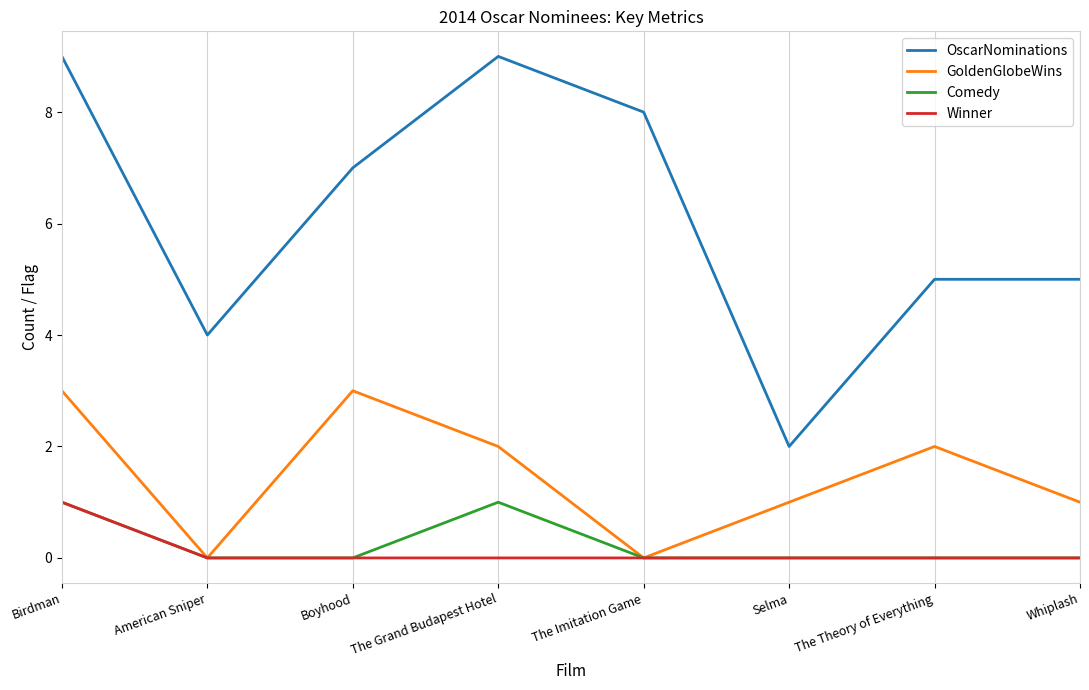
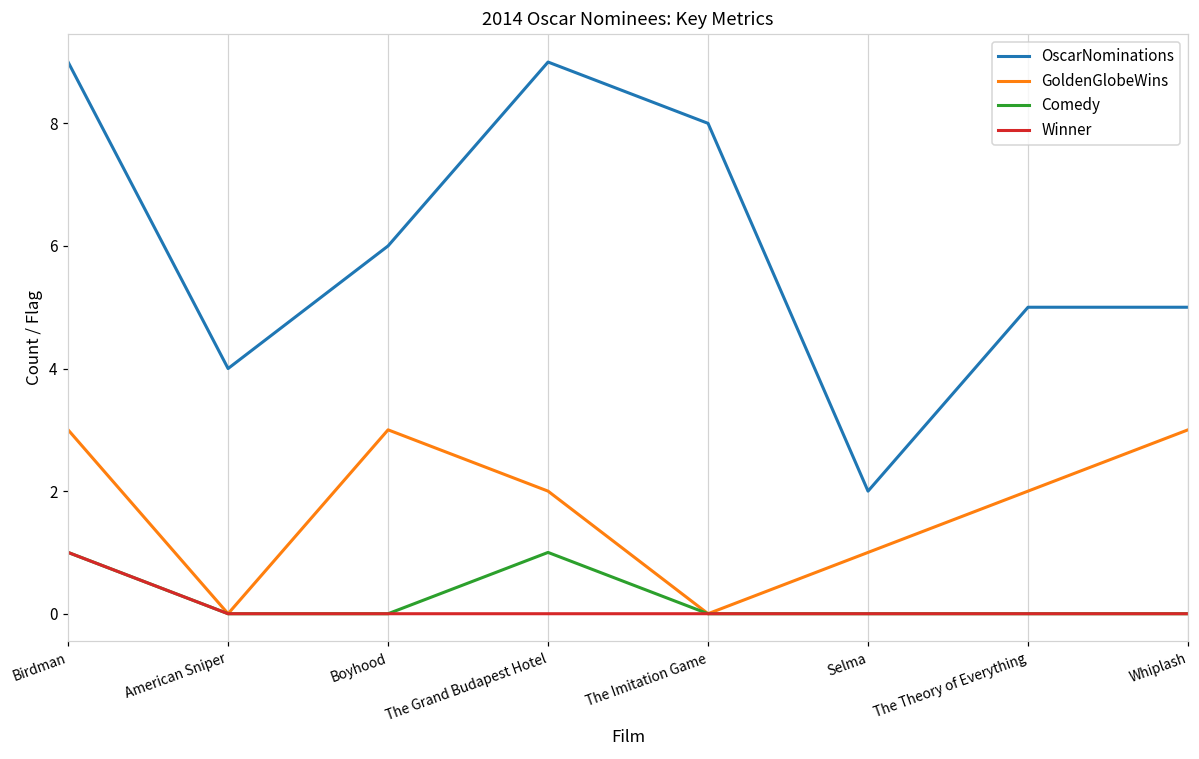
OscarNominations, Boyhood: 7 -> 6
GoldenGlobeWins, Whiplash: 1 -> 3
